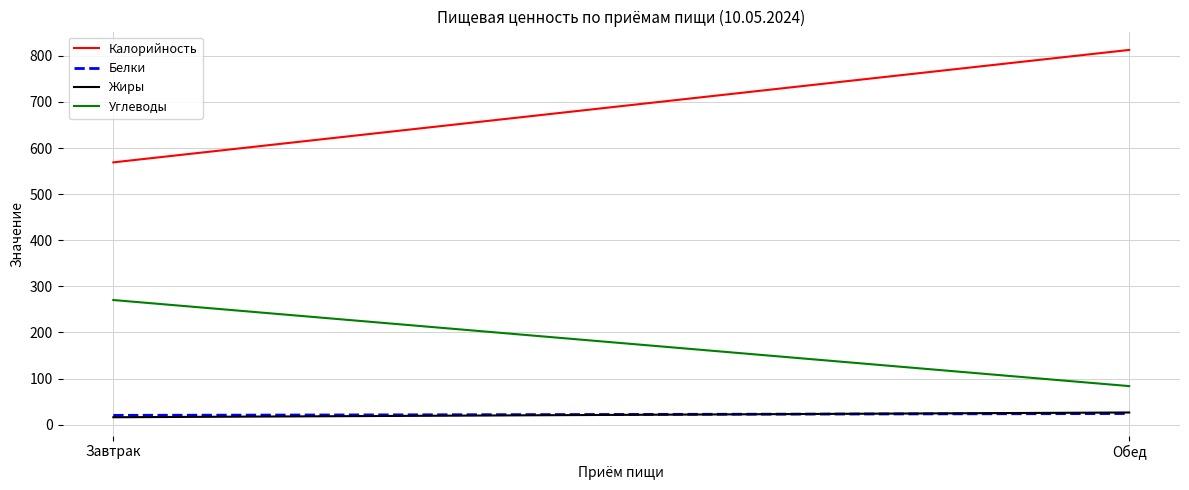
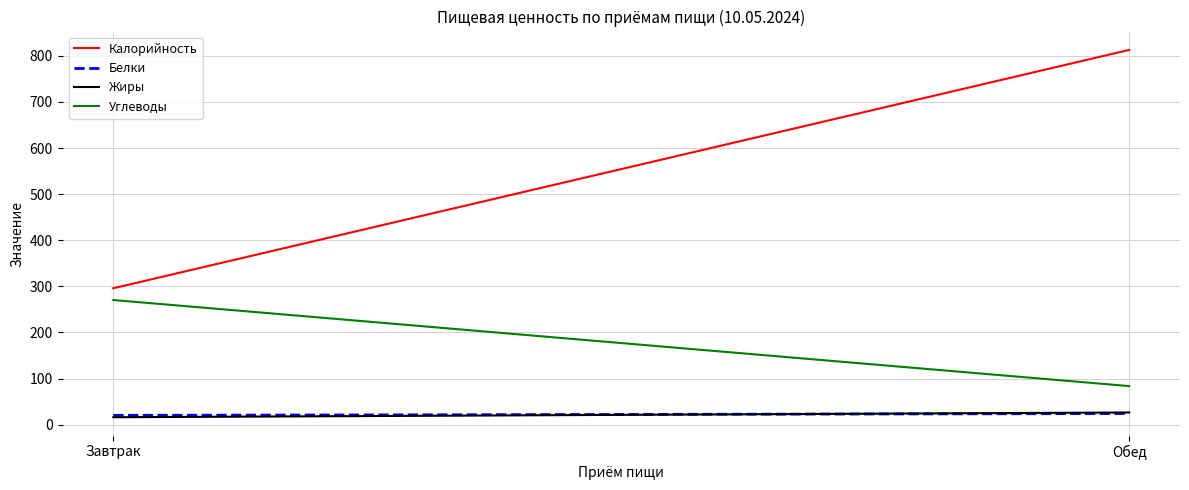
Калорийность, Завтрак: 570 -> 300
